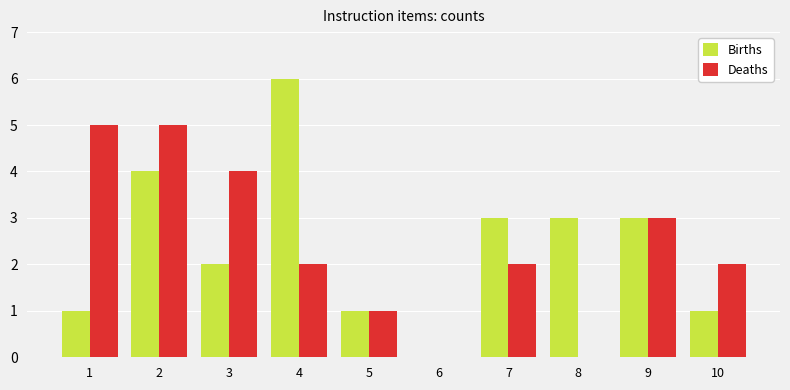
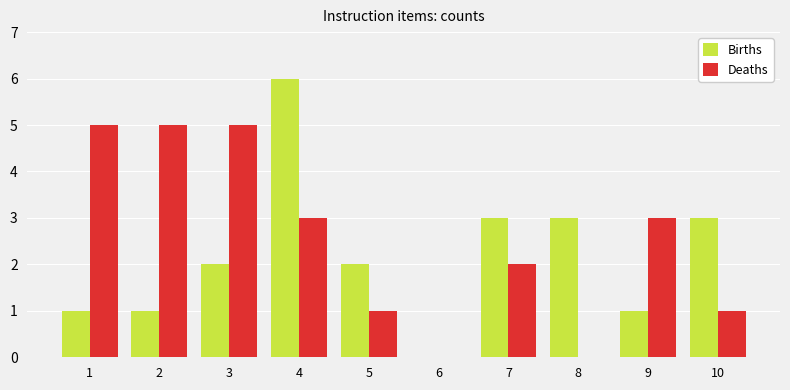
Births, 2: 4 -> 1
Deaths, 3: 4 -> 5
Deaths, 4: 2 -> 3
Births, 5: 1 -> 2
Births, 9: 3 -> 1
Births, 10: 1 -> 3
Deaths, 10: 2 -> 1
